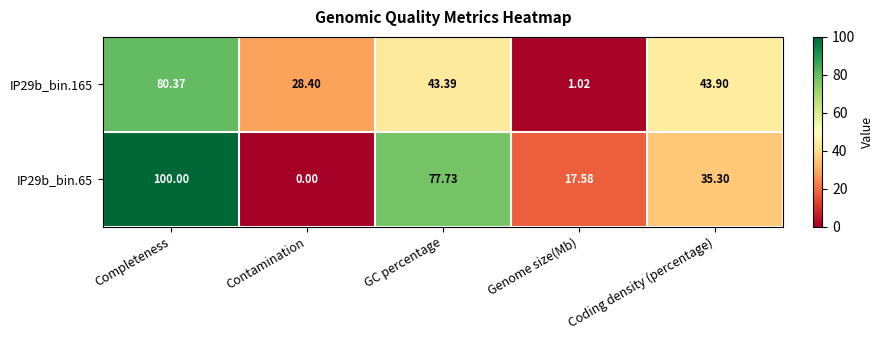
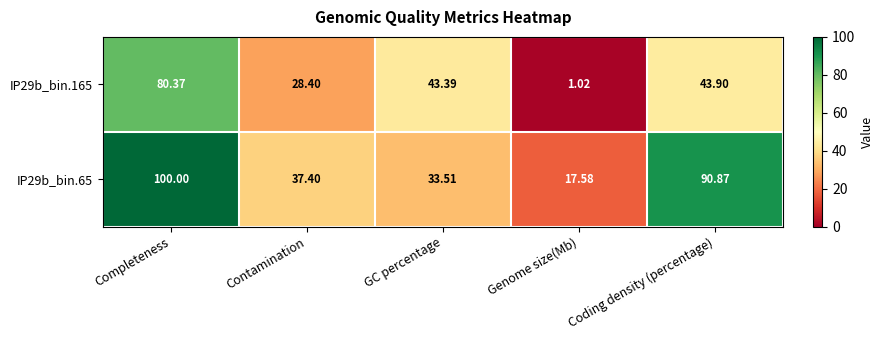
IP29b_bin.65, Contamination: 0.00 -> 37.40
IP29b_bin.65, GC percentage: 77.73 -> 33.51
IP29b_bin.65, Coding density (percentage): 35.30 -> 90.87
